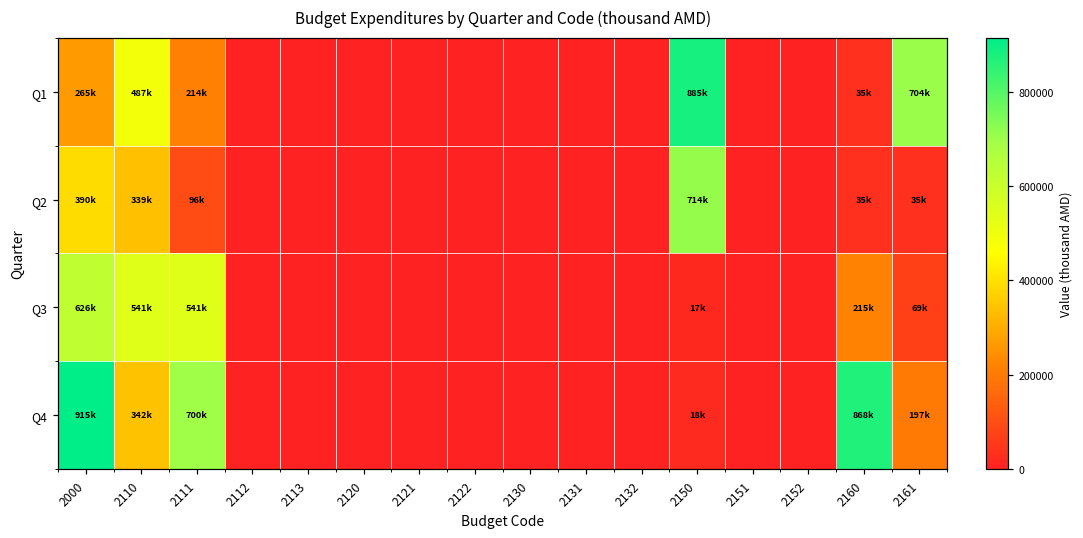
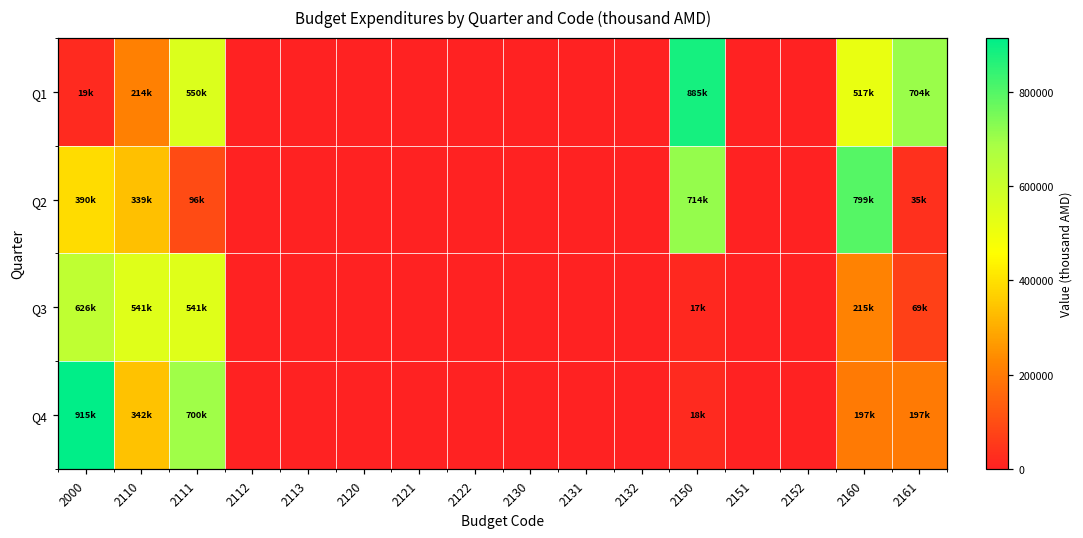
Q1, 2000: 265k -> 19k
Q1, 2110: 487k -> 214k
Q1, 2111: 214k -> 550k
Q1, 2160: 35k -> 517k
Q2, 2160: 35k -> 799k
Q4, 2160: 868k -> 197k
